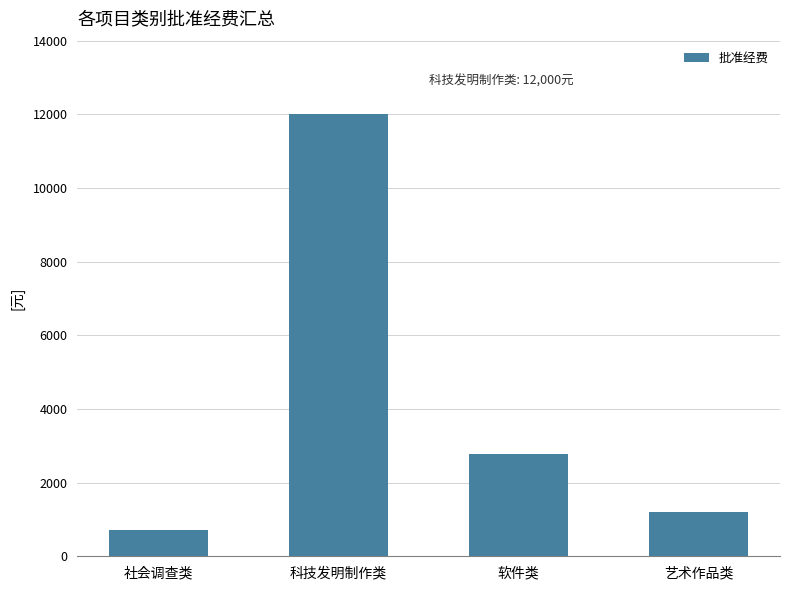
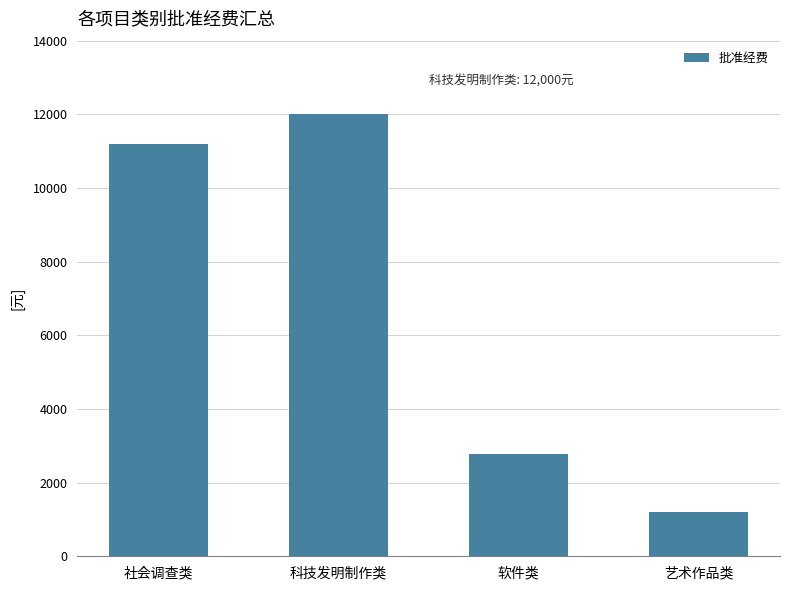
社会调查类: 700 -> 11200
